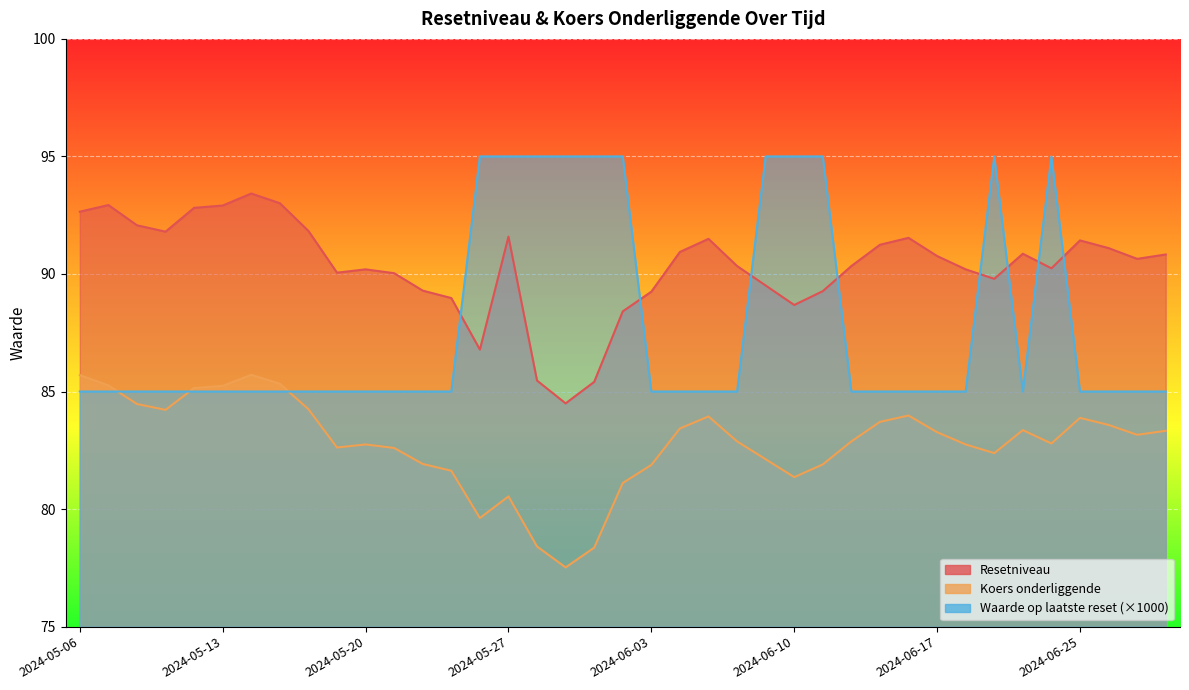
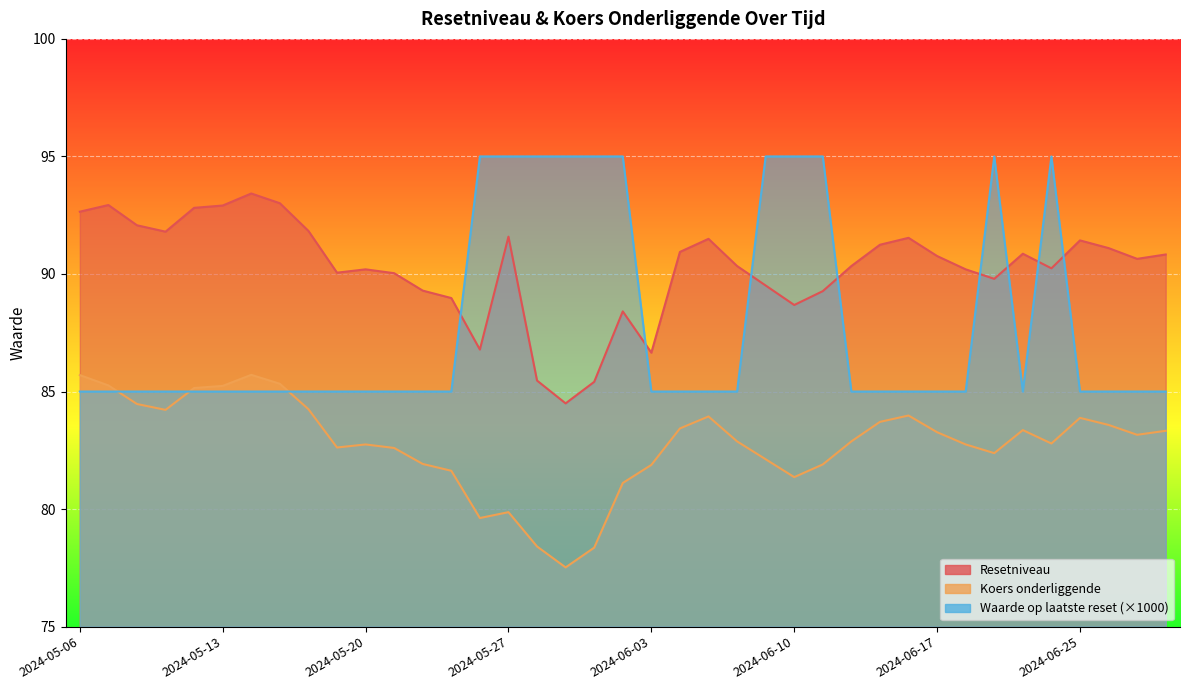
Koers onderliggende, 2024-05-27: 80.5 -> 79.9
Resetniveau, 2024-06-03: 89.2 -> 86.7
